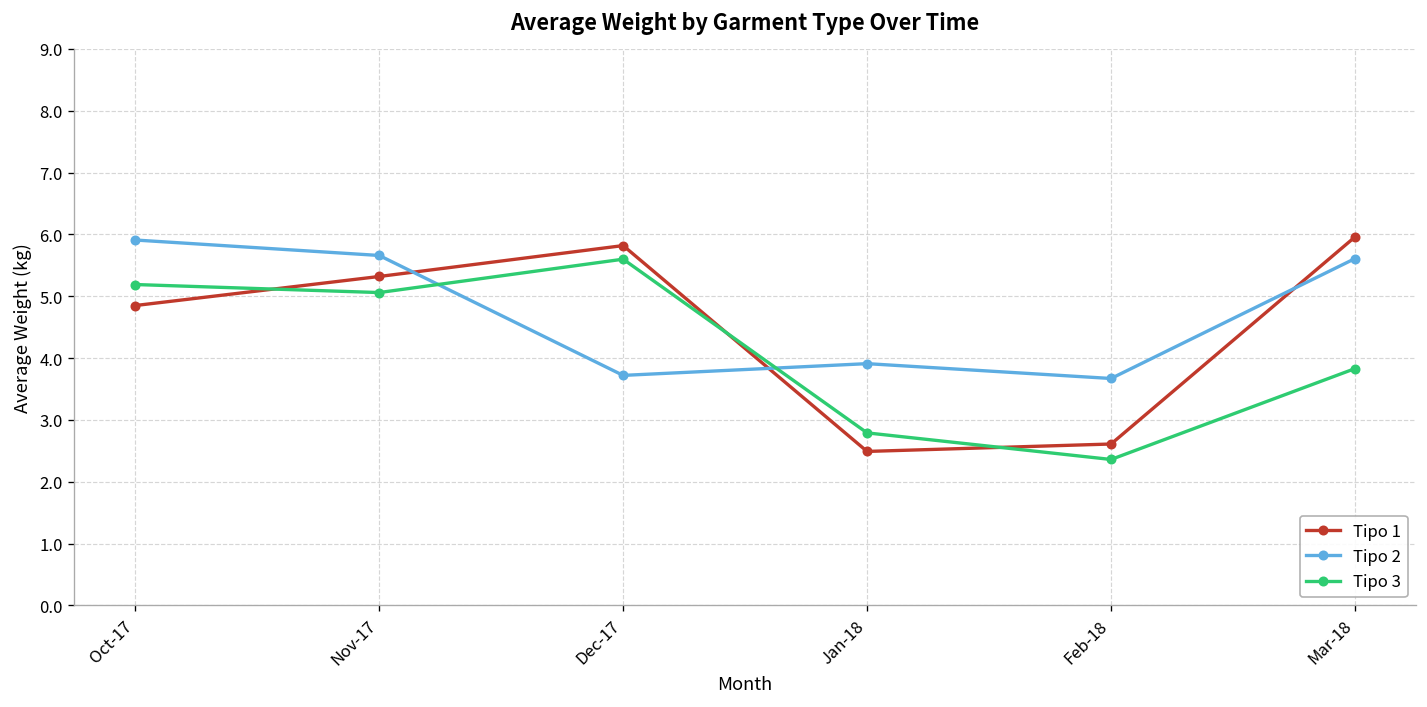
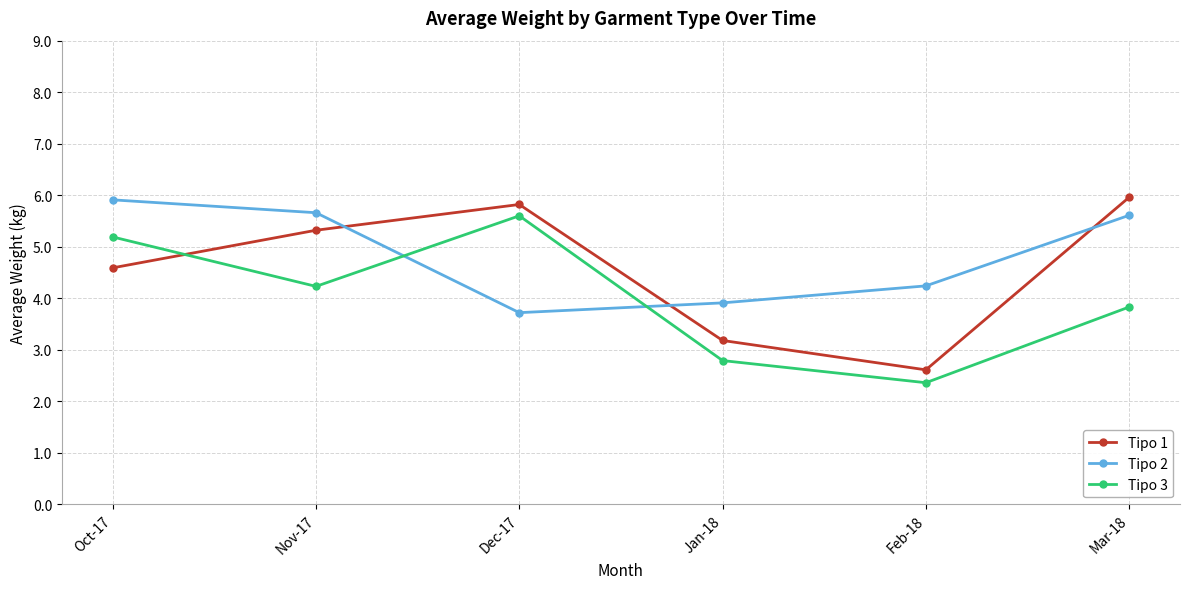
Tipo 1, Oct-17: 4.9 -> 4.6
Tipo 3, Nov-17: 5.1 -> 4.2
Tipo 1, Jan-18: 2.5 -> 3.2
Tipo 2, Feb-18: 3.7 -> 4.2
